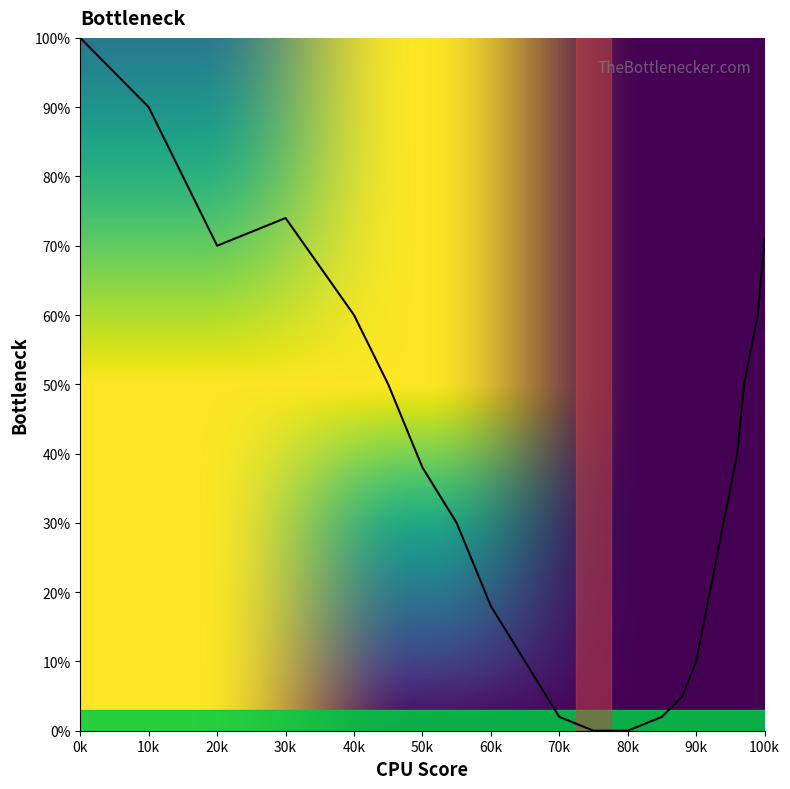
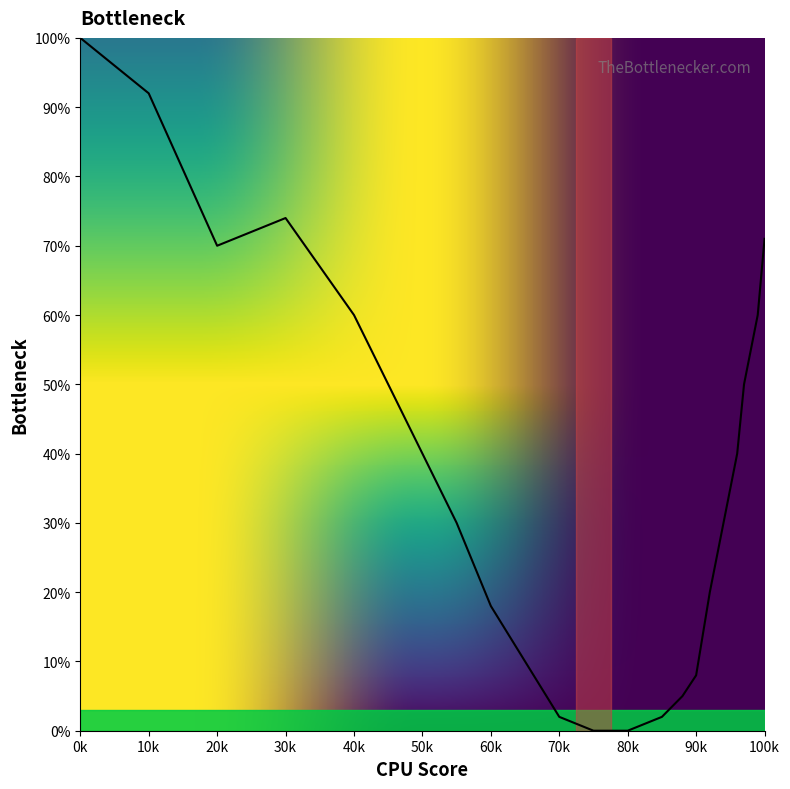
10k: 90% -> 92%
50k: 38% -> 40%
90k: 10% -> 8%
